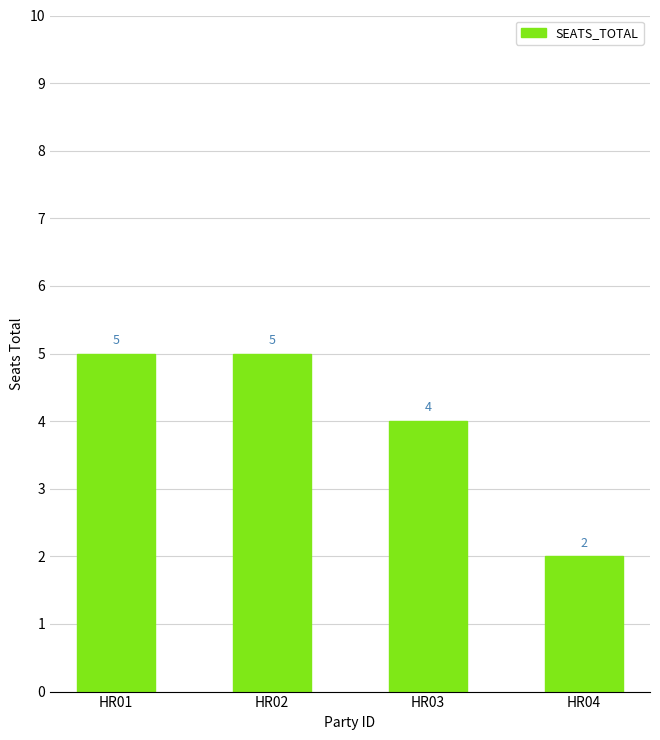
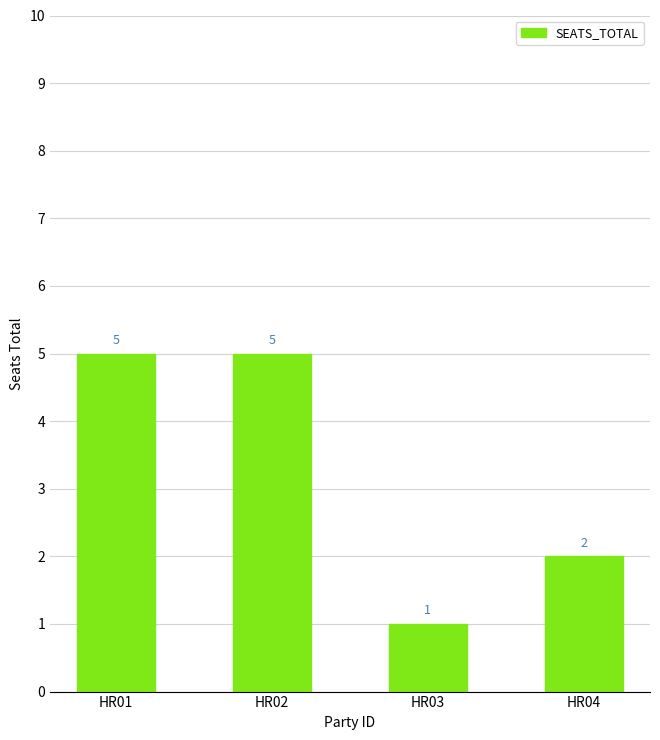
HR03: 4 -> 1
